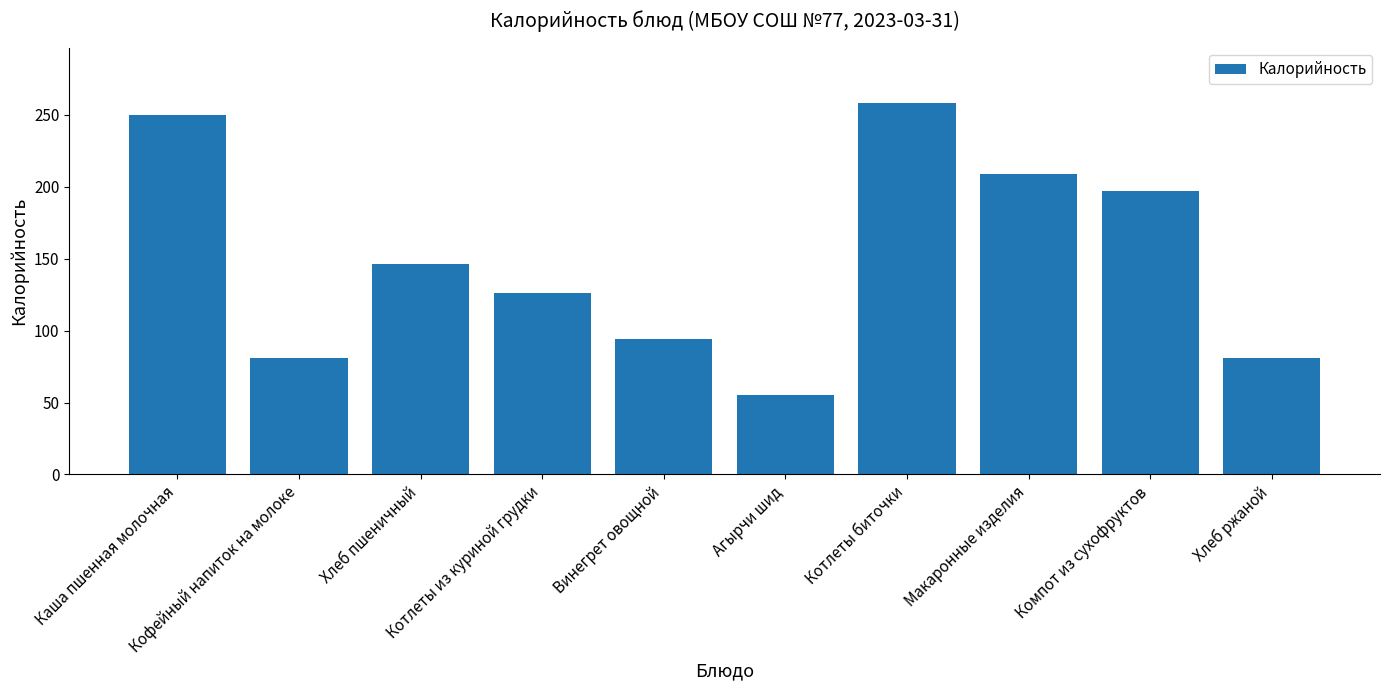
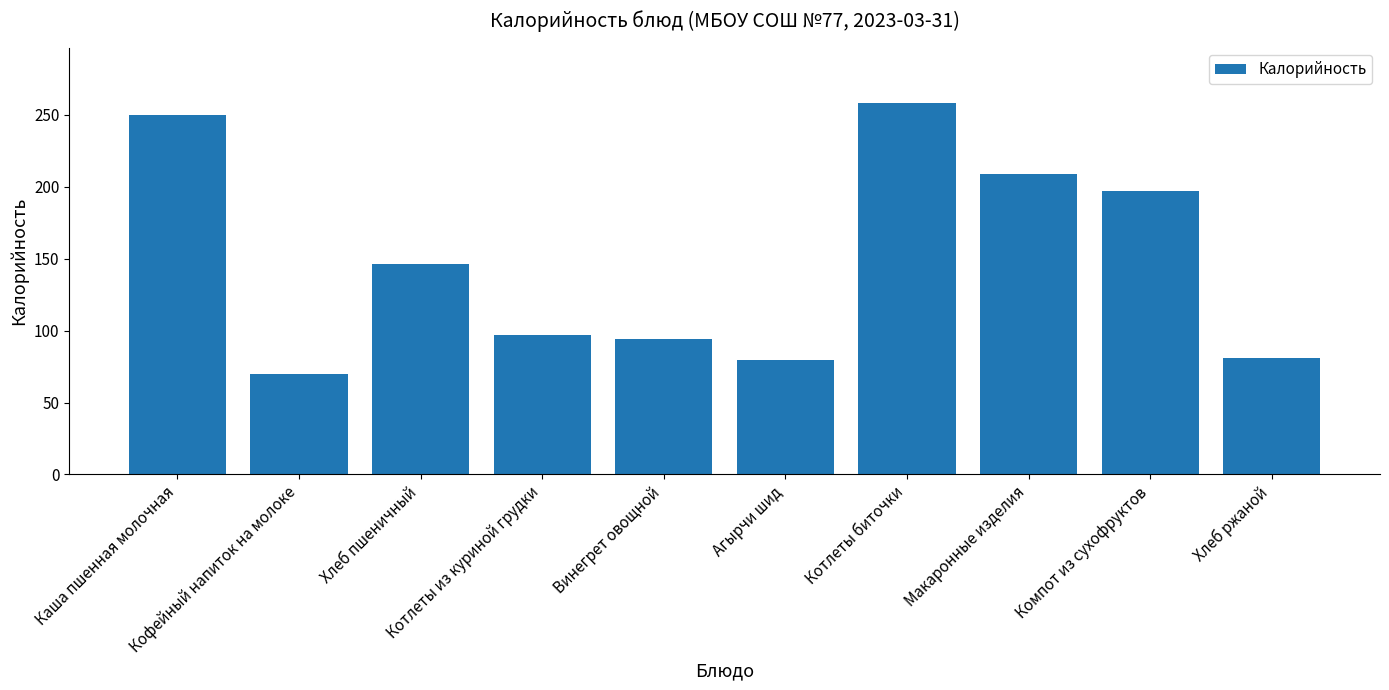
Кофейный напиток на молоке: 81 -> 70
Котлеты из куриной грудки: 126 -> 97
Агырчи шид: 55 -> 80
